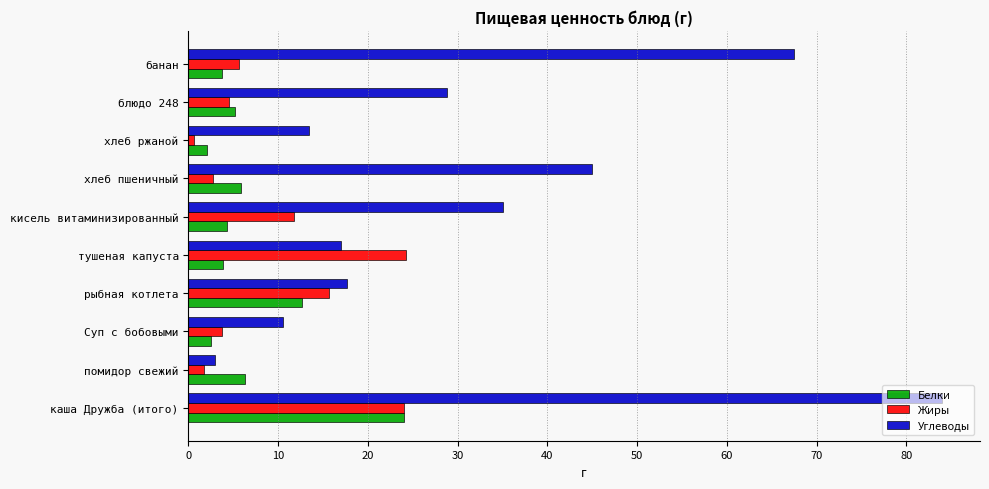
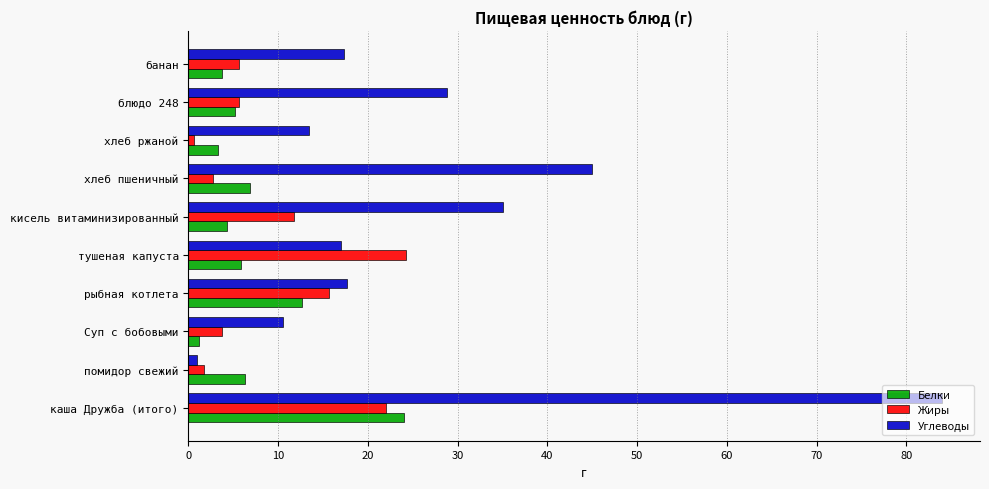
Углеводы, банан: 68 -> 17
Жиры, блюдо 248: 5 -> 6
Белки, хлеб ржаной: 2 -> 3
Белки, хлеб пшеничный: 6 -> 7
Белки, тушеная капуста: 4 -> 6
Белки, Суп с бобовыми: 2 -> 1
Углеводы, помидор свежий: 3 -> 1
Жиры, каша Дружба (итого): 24 -> 22
